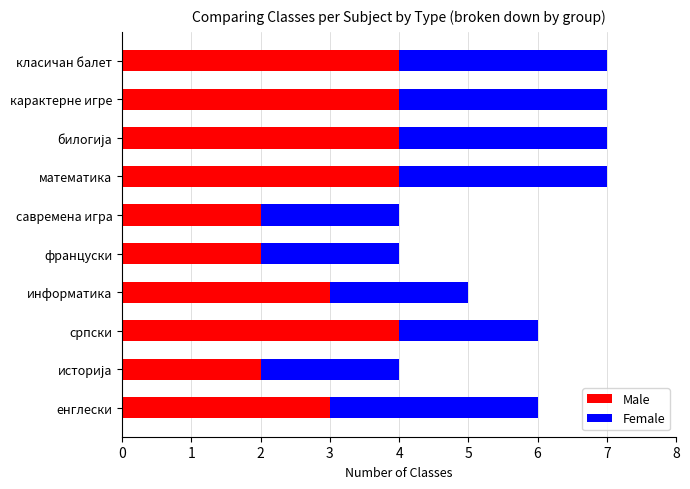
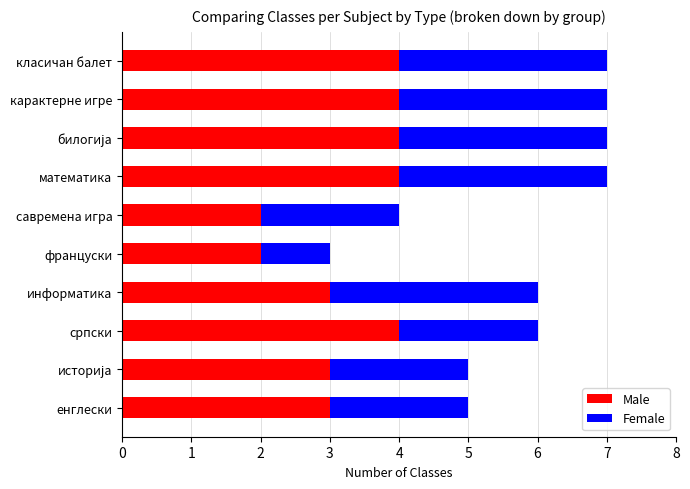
Female, француски: 2 -> 1
Female, информатика: 2 -> 3
Male, историја: 2 -> 3
Female, енглески: 3 -> 2
